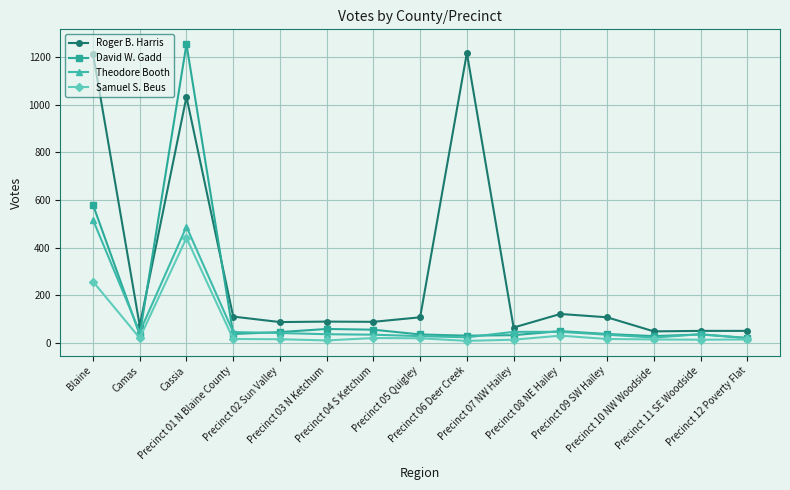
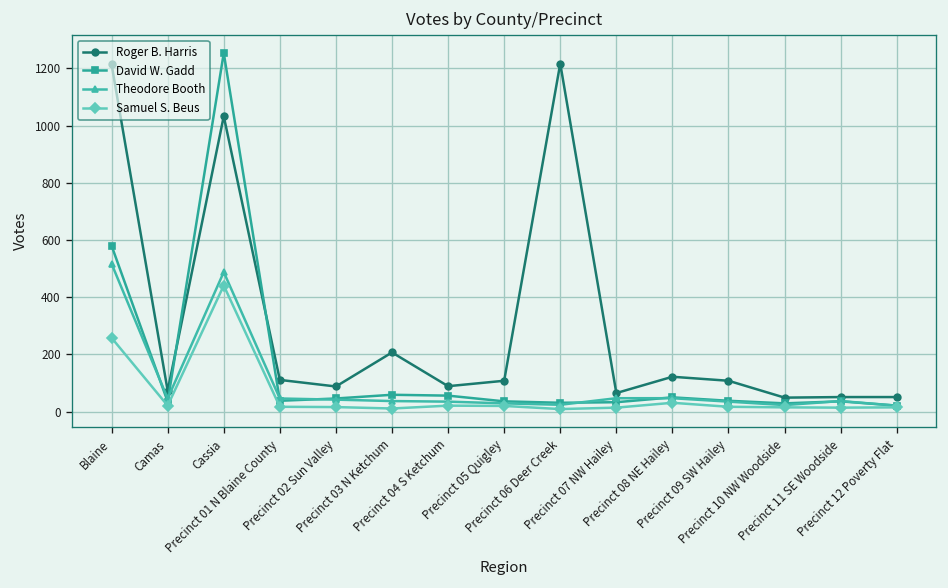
Roger B. Harris, Precinct 03 N Ketchum: 90 -> 210
